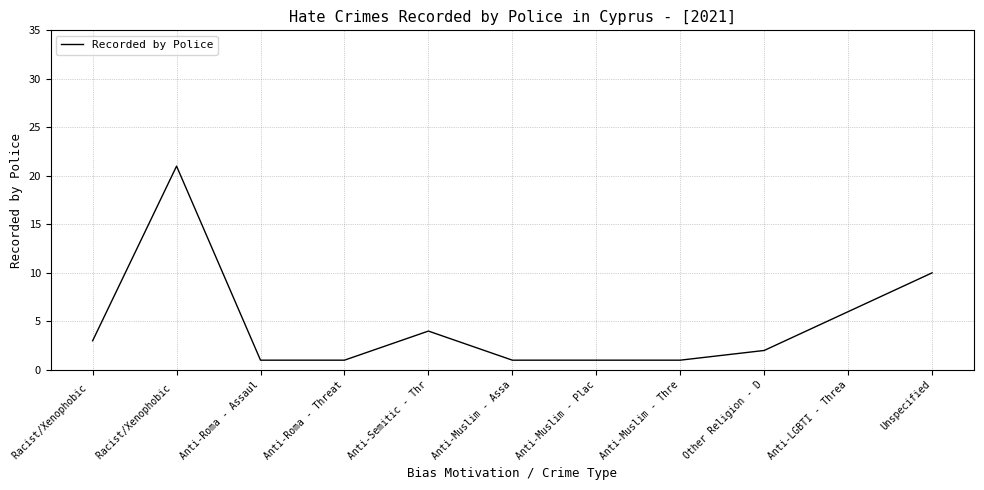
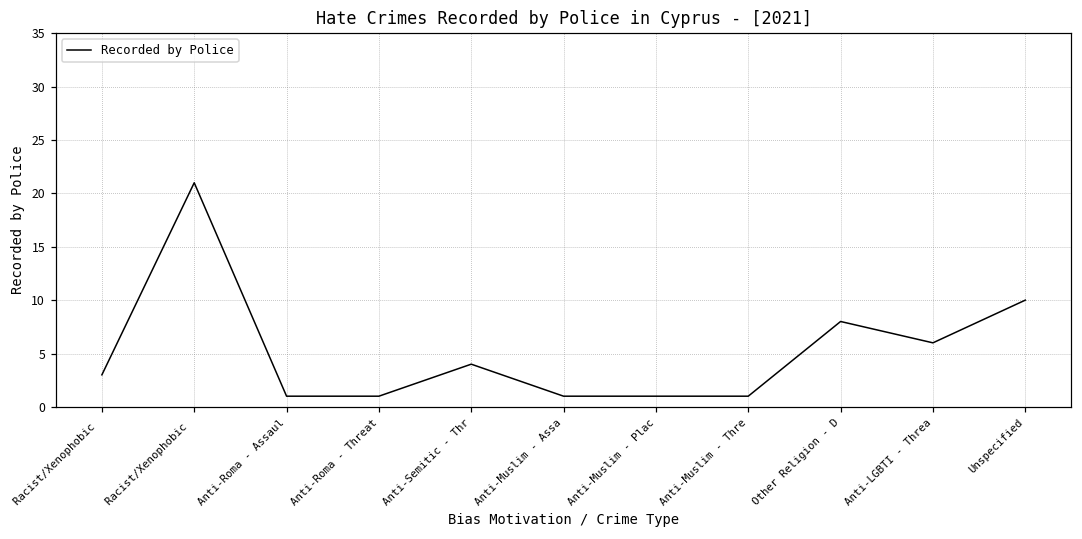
Other Religion - D: 2 -> 8
